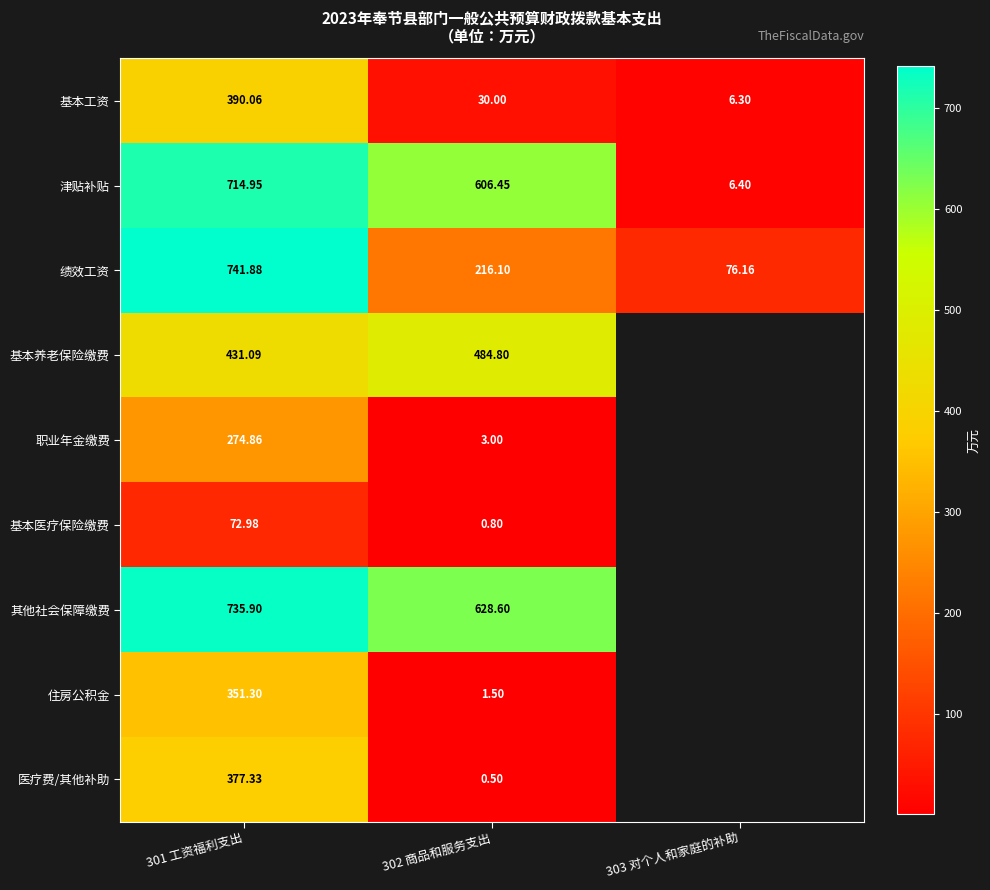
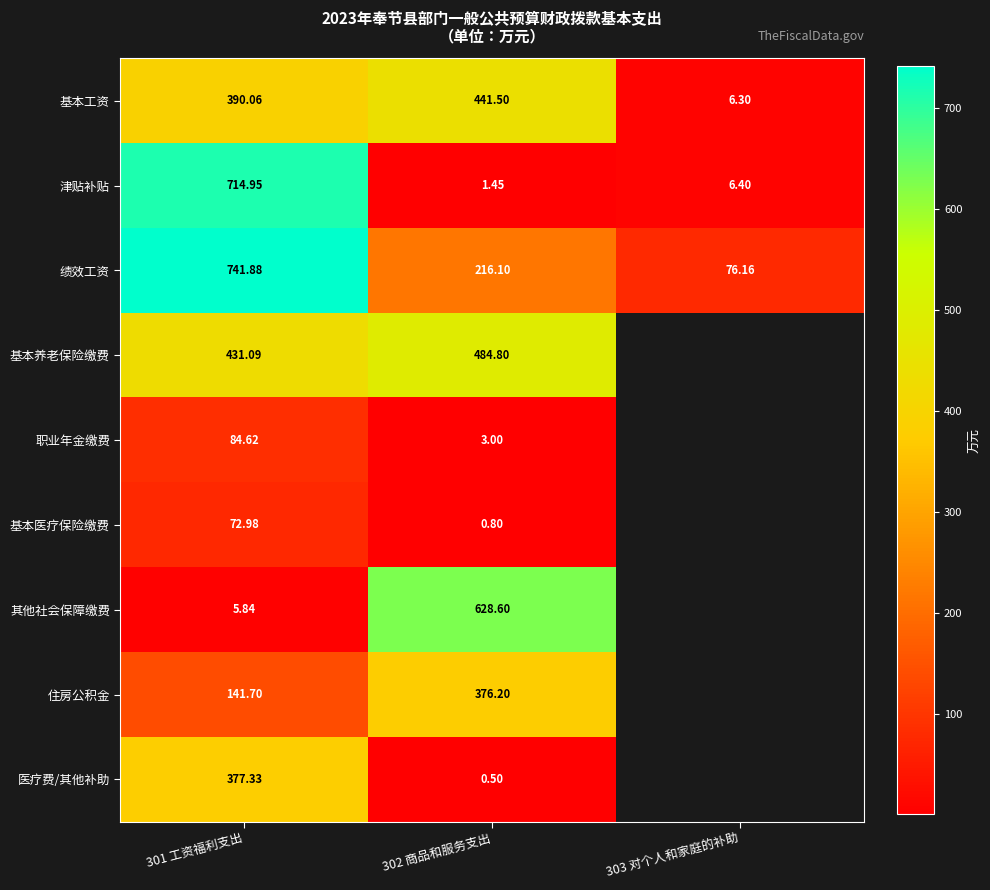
基本工资, 302 商品和服务支出: 30.00 -> 441.50
津贴补贴, 302 商品和服务支出: 606.45 -> 1.45
职业年金缴费, 301 工资福利支出: 274.86 -> 84.62
其他社会保障缴费, 301 工资福利支出: 735.90 -> 5.84
住房公积金, 301 工资福利支出: 351.30 -> 141.70
住房公积金, 302 商品和服务支出: 1.50 -> 376.20
